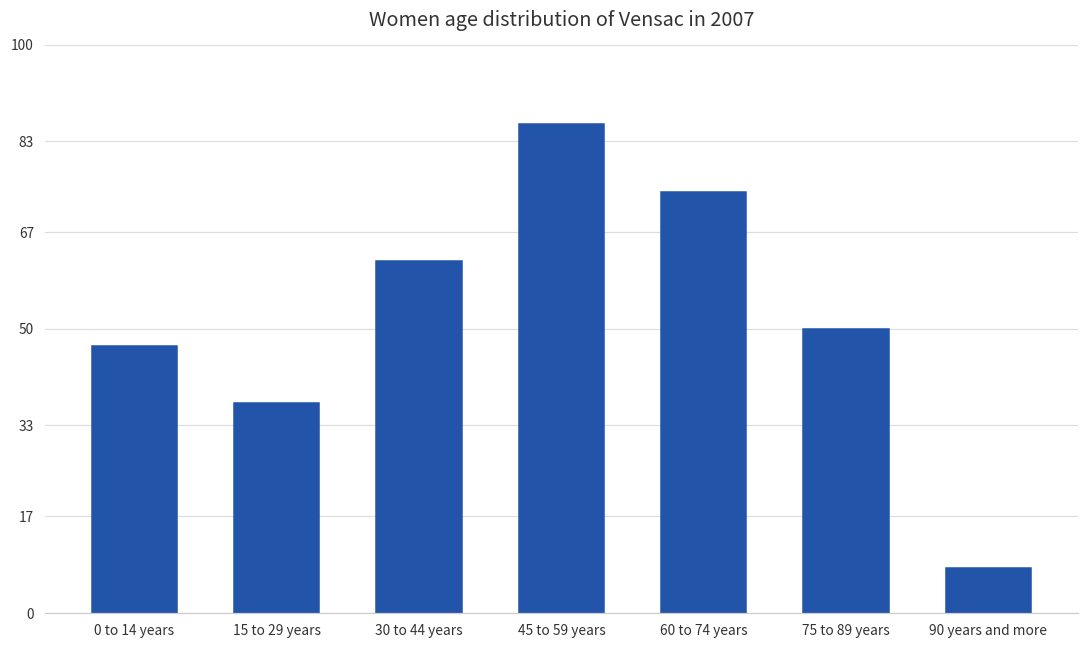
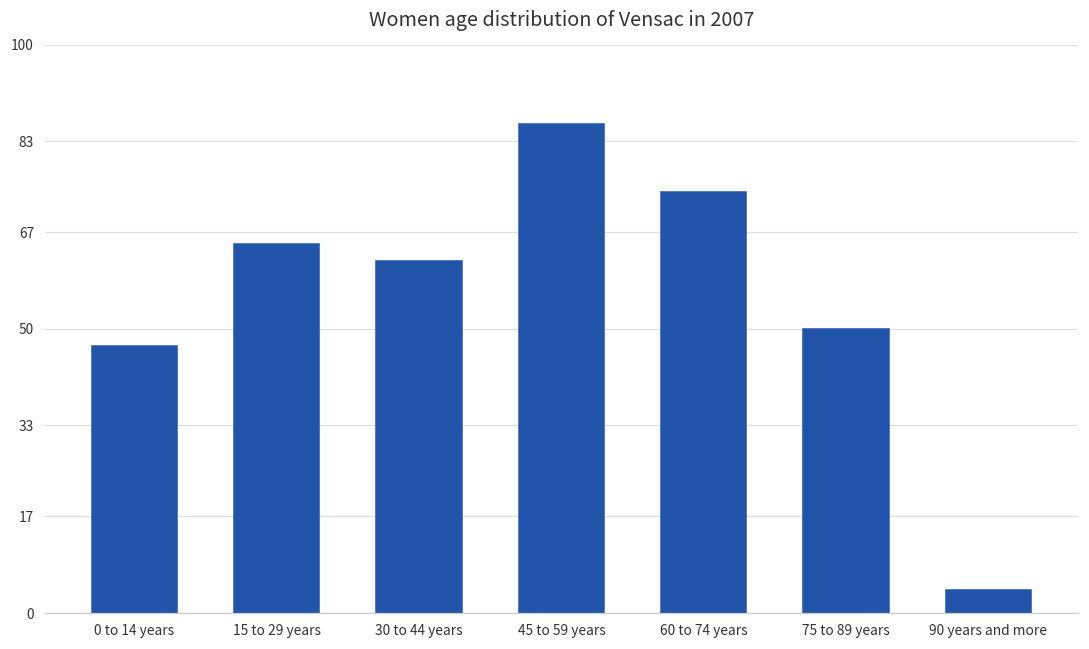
15 to 29 years: 37 -> 65
90 years and more: 8 -> 4
